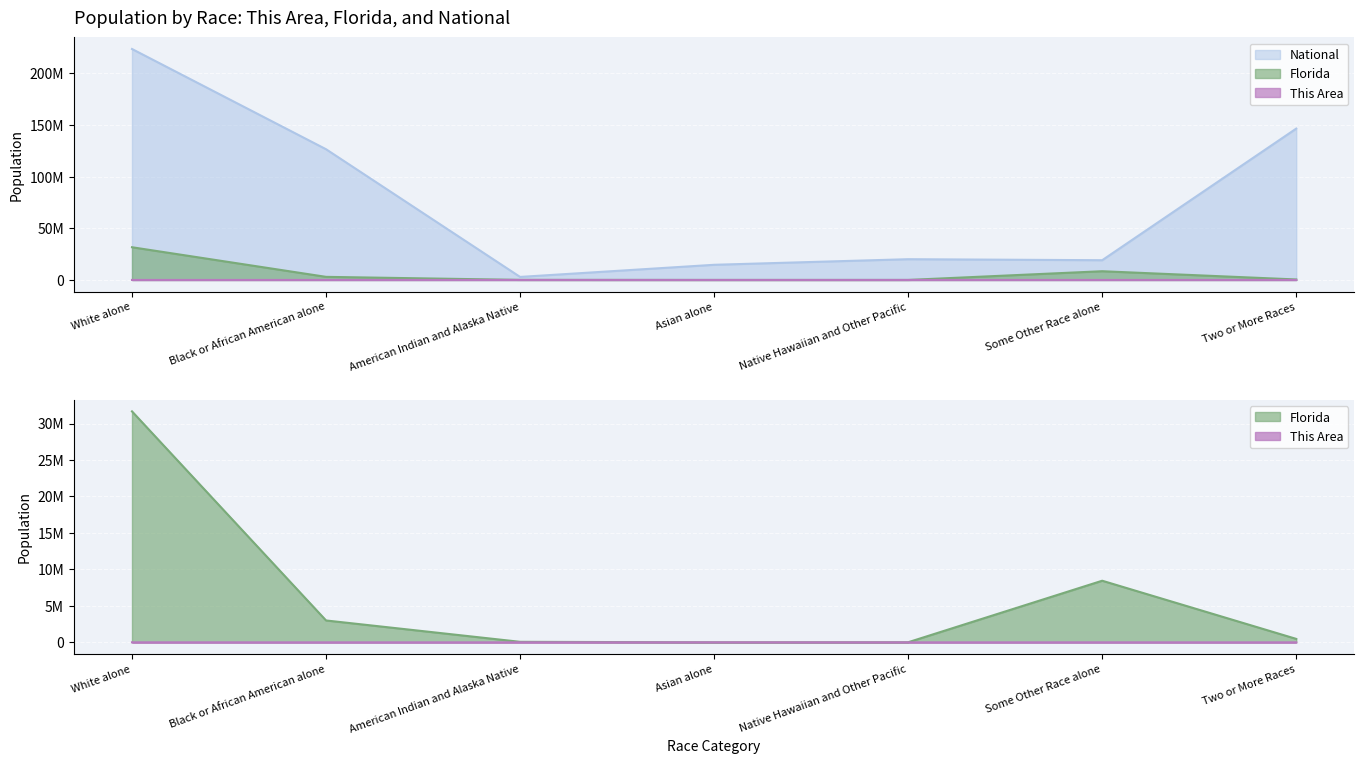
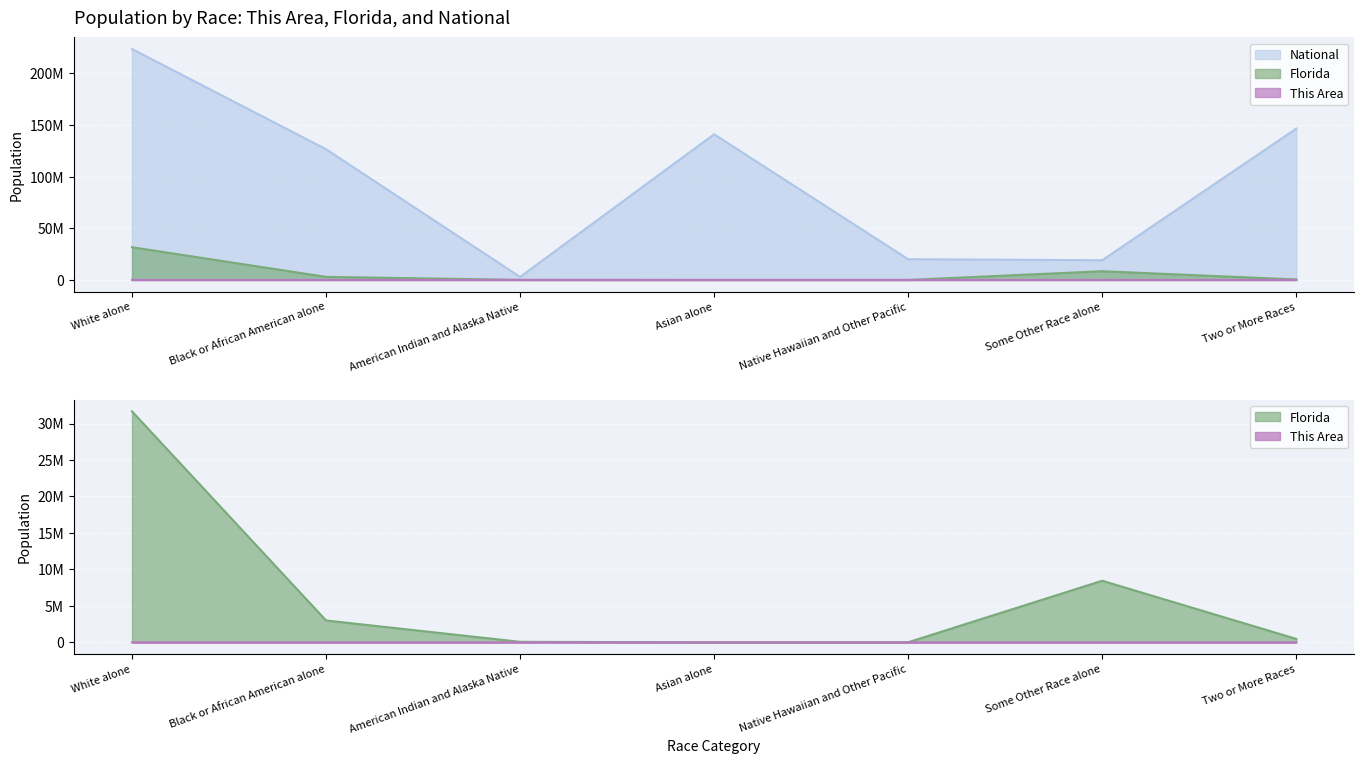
Population by Race: This Area, Florida, and National, National, Asian alone: 15000000 -> 141000000
